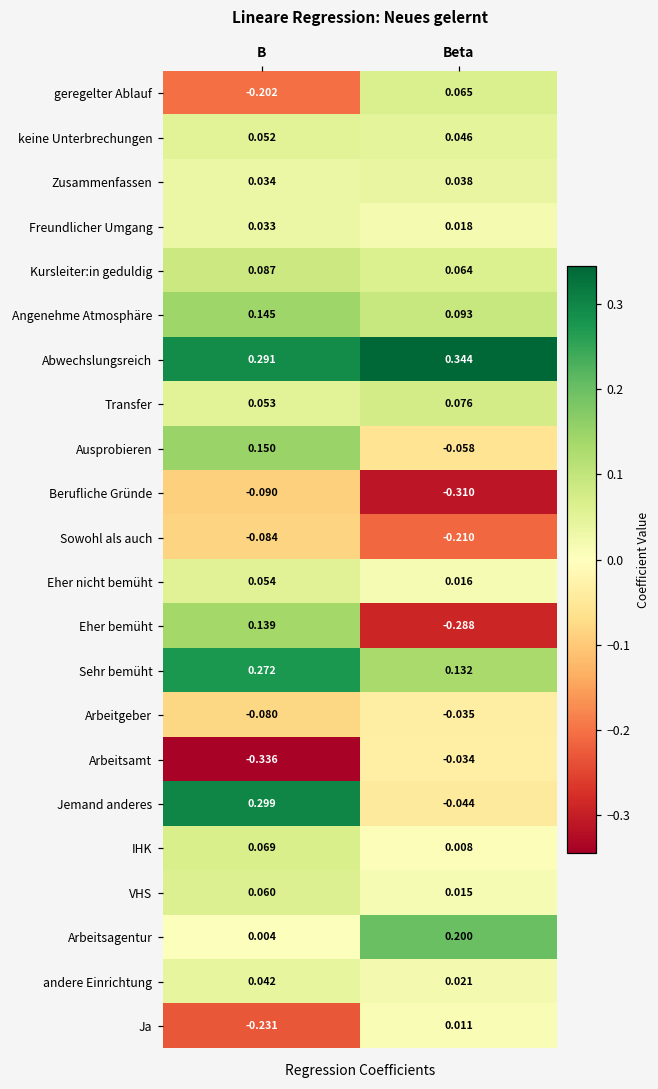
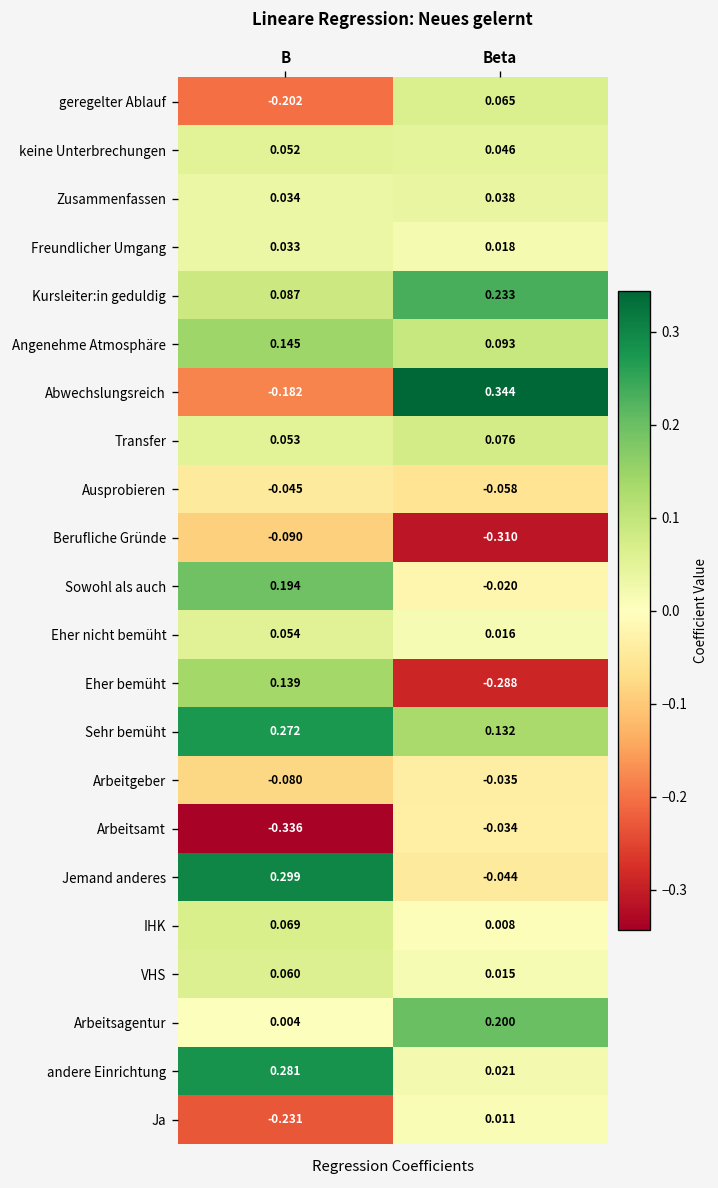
Kursleiter:in geduldig, Beta: 0.064 -> 0.233
Abwechslungsreich, B: 0.291 -> -0.182
Ausprobieren, B: 0.150 -> -0.045
Sowohl als auch, B: -0.084 -> 0.194
Sowohl als auch, Beta: -0.210 -> -0.020
andere Einrichtung, B: 0.042 -> 0.281
